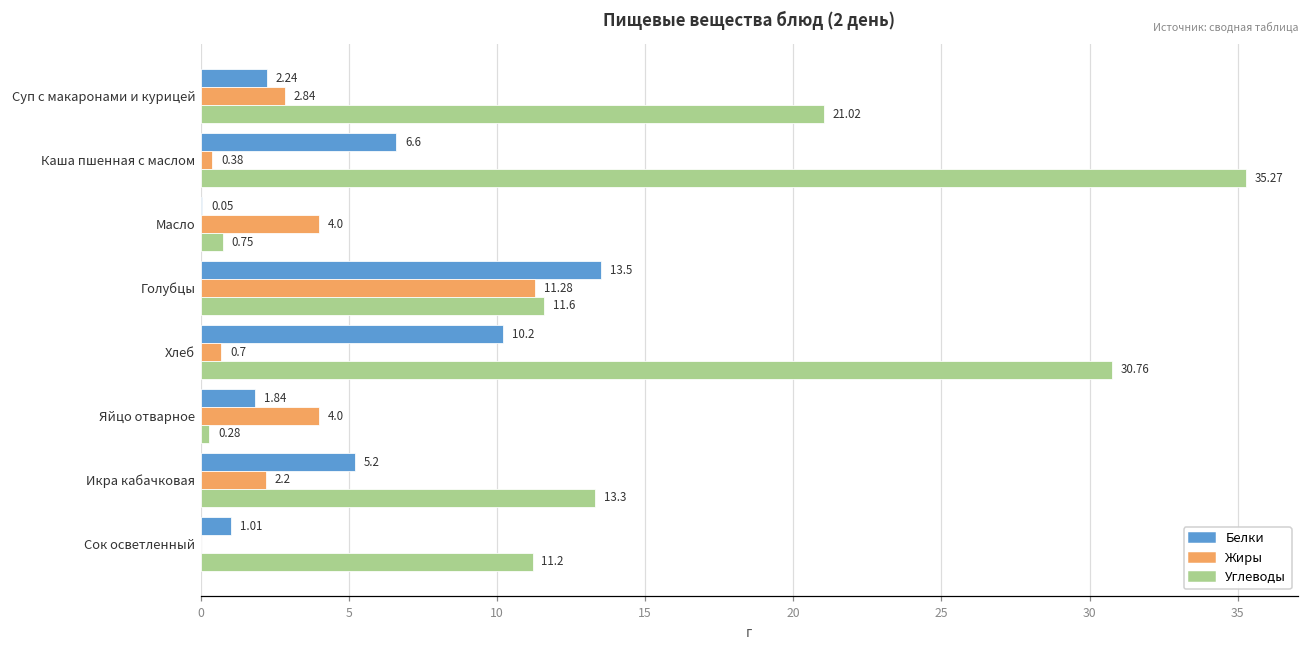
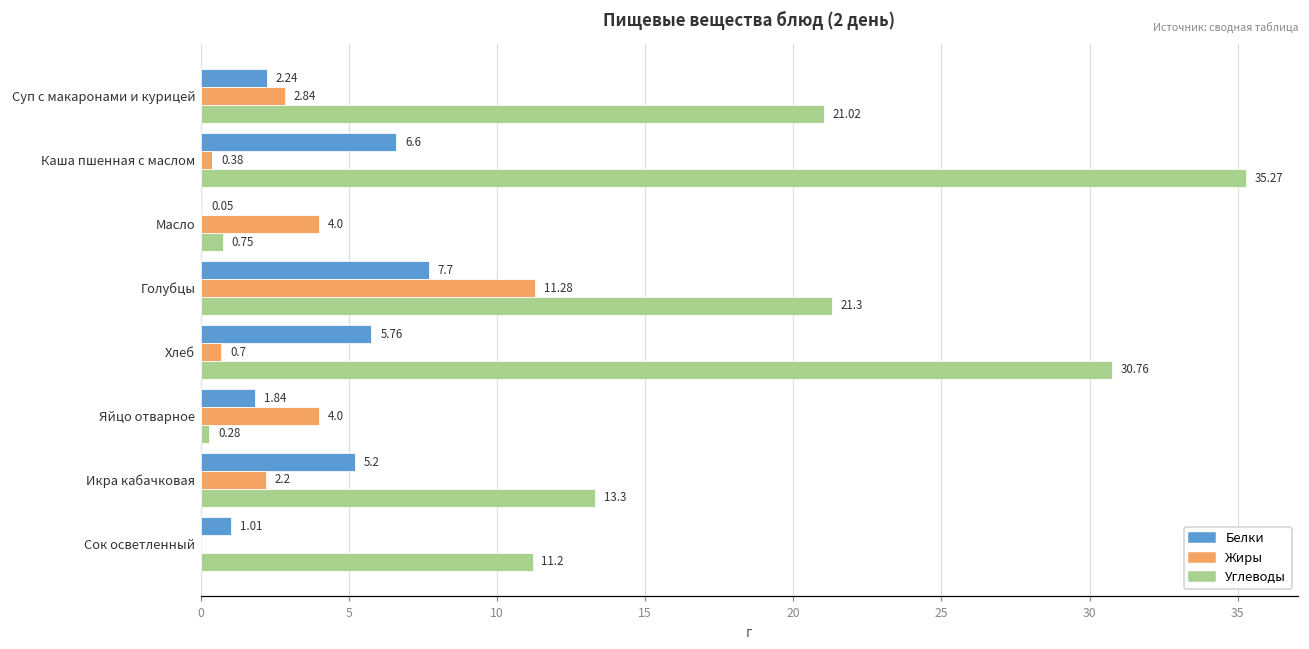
Белки, Голубцы: 13.5 -> 7.7
Углеводы, Голубцы: 11.6 -> 21.3
Белки, Хлеб: 10.2 -> 5.76
